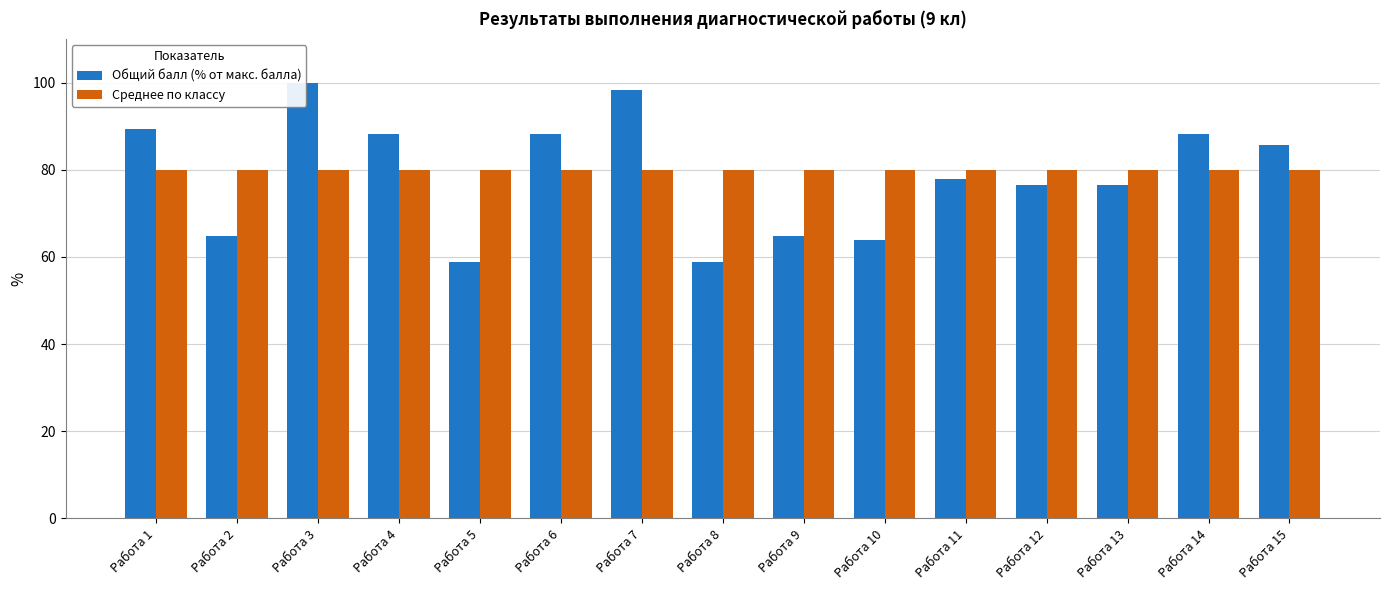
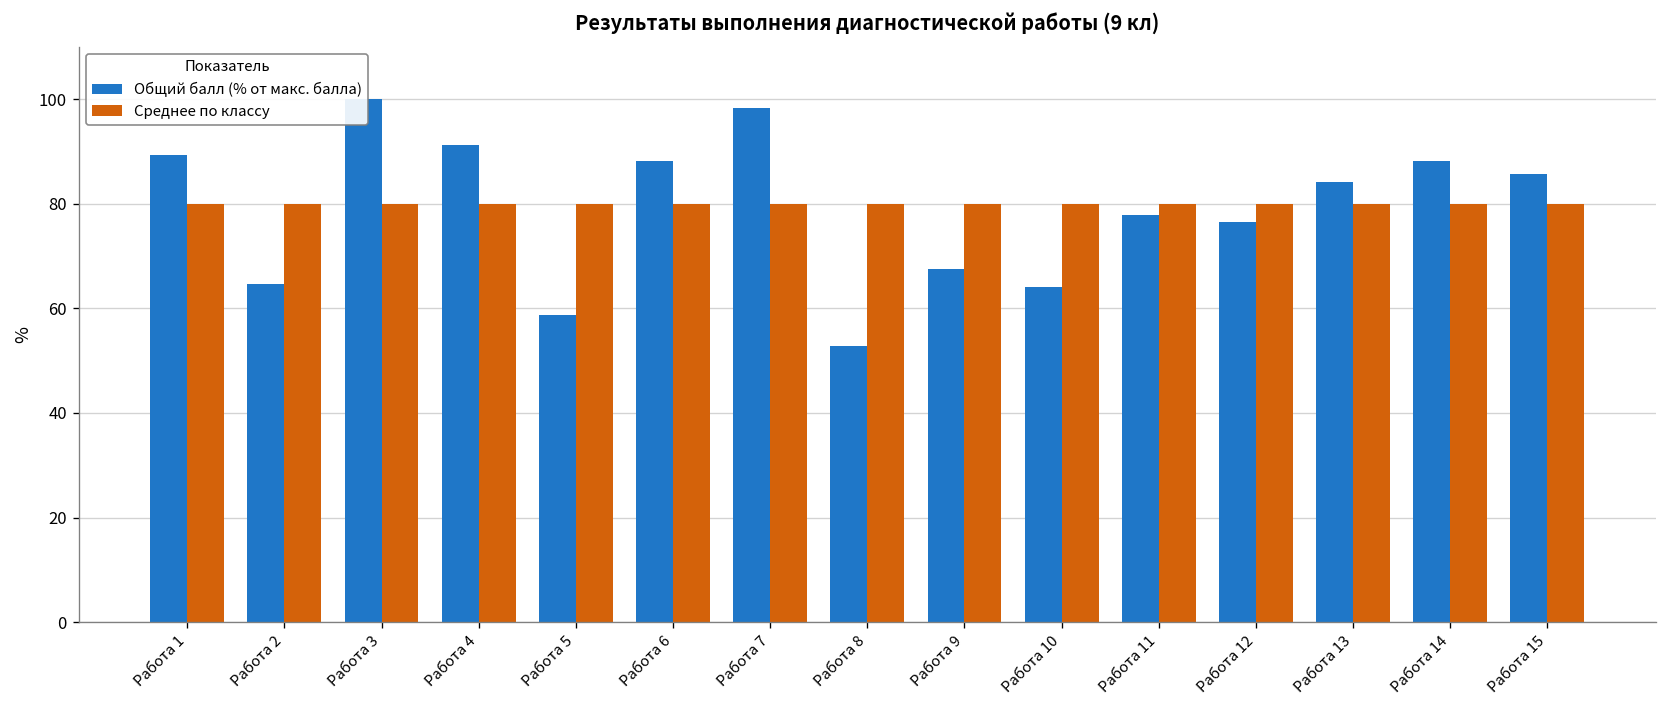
Общий балл (% от макс. балла), Работа 4: 88 -> 91
Общий балл (% от макс. балла), Работа 8: 59 -> 53
Общий балл (% от макс. балла), Работа 9: 65 -> 68
Общий балл (% от макс. балла), Работа 13: 76 -> 84
